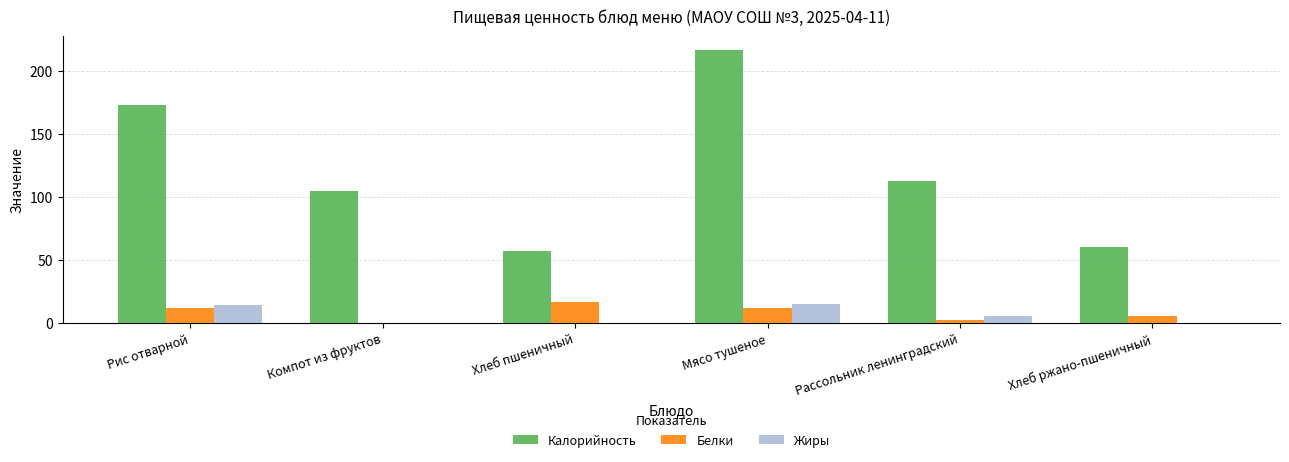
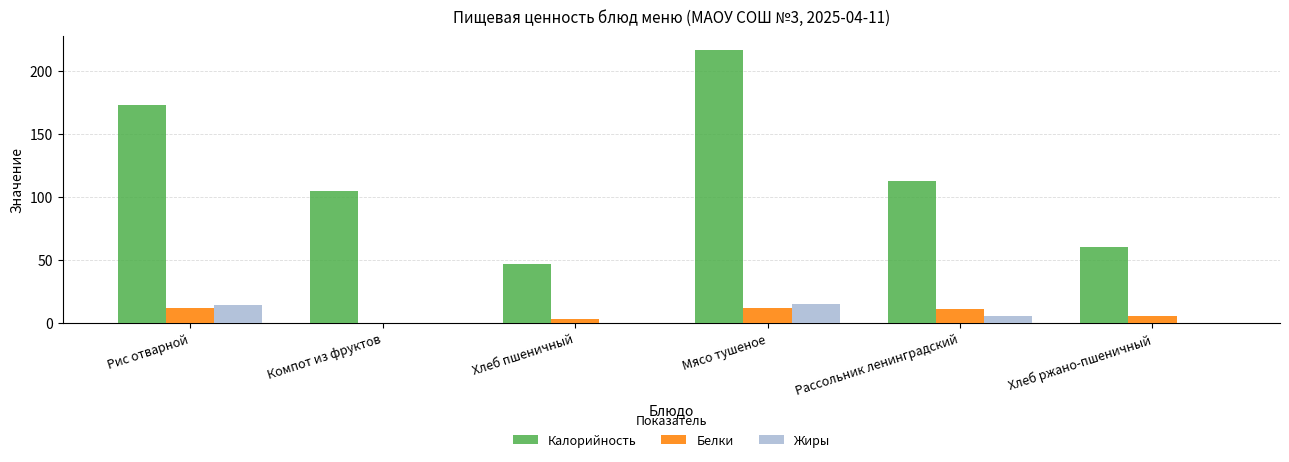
Калорийность, Хлеб пшеничный: 57 -> 47
Белки, Хлеб пшеничный: 17 -> 3
Белки, Рассольник ленинградский: 2 -> 11
